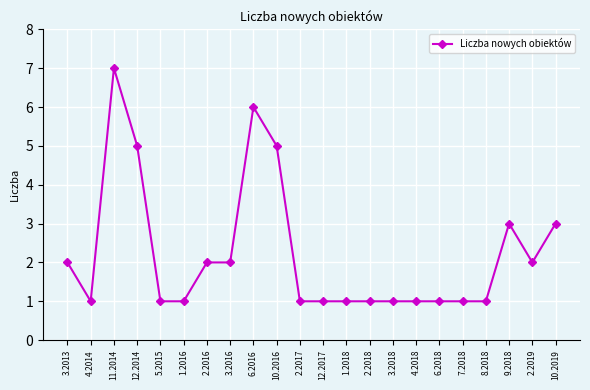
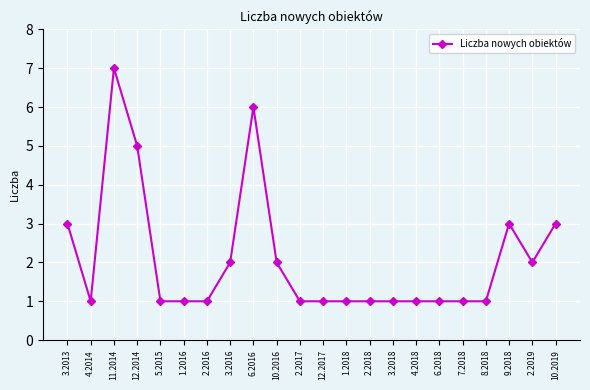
3.2013: 2 -> 3
2.2016: 2 -> 1
10.2016: 5 -> 2
